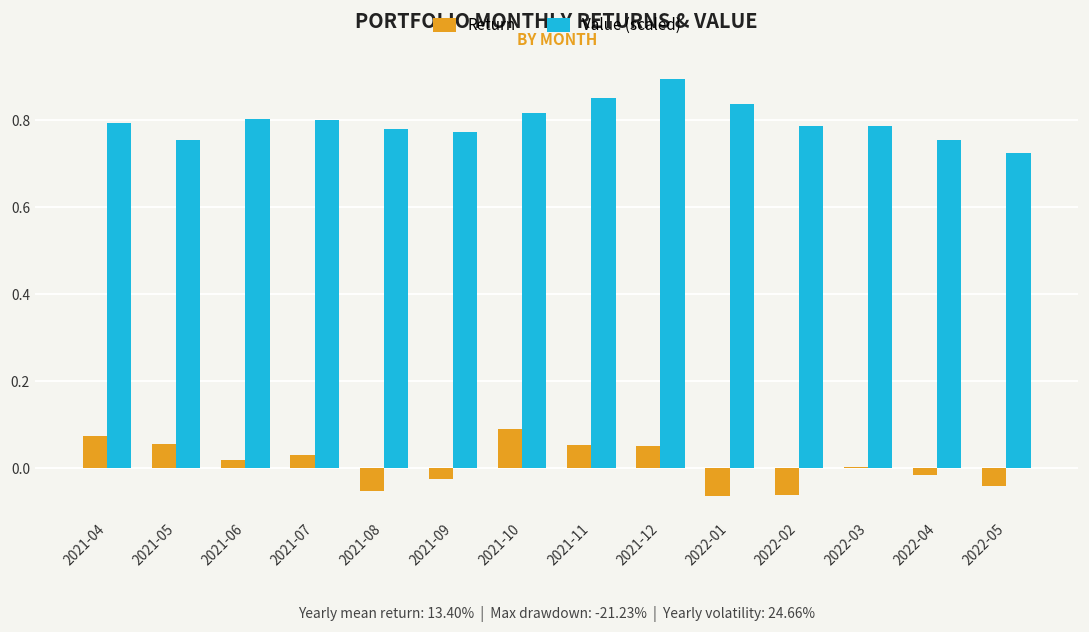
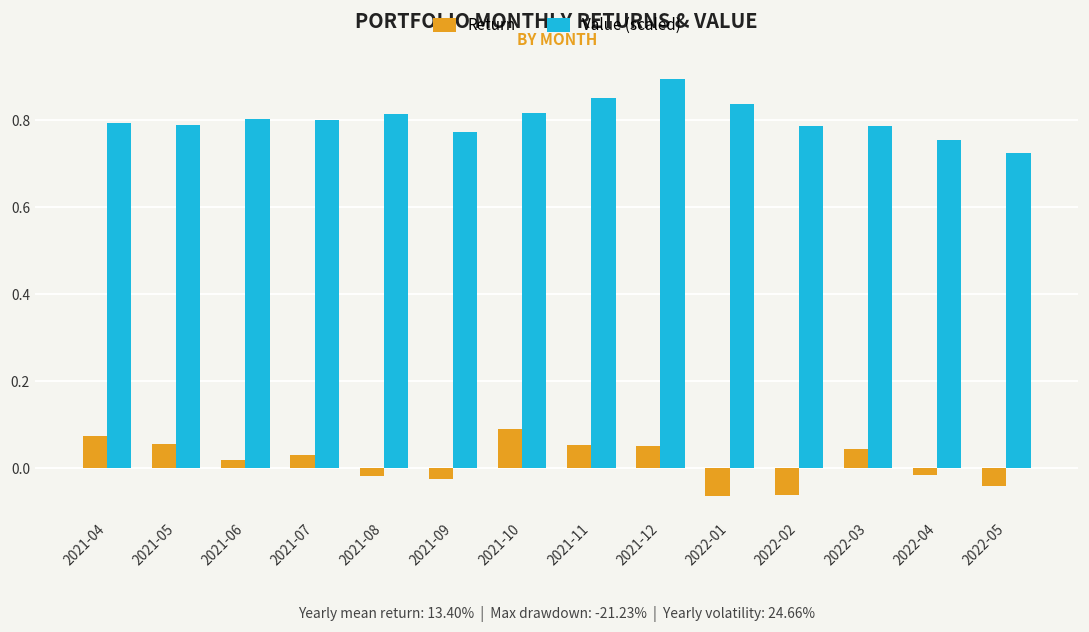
Value (scaled), 2021-05: 0.75 -> 0.79
Return, 2021-08: -0.05 -> -0.02
Value (scaled), 2021-08: 0.78 -> 0.81
Return, 2022-03: 0.00 -> 0.04
